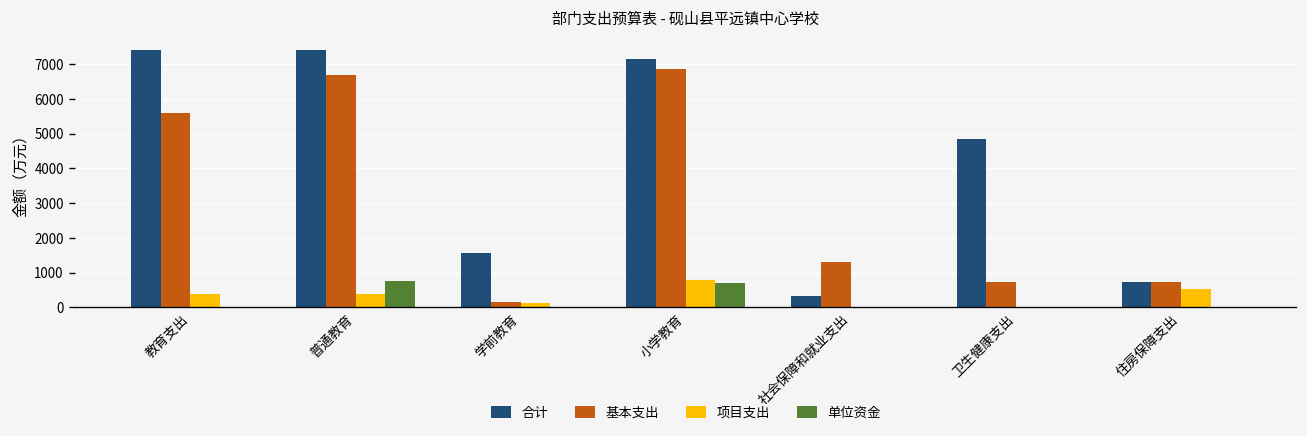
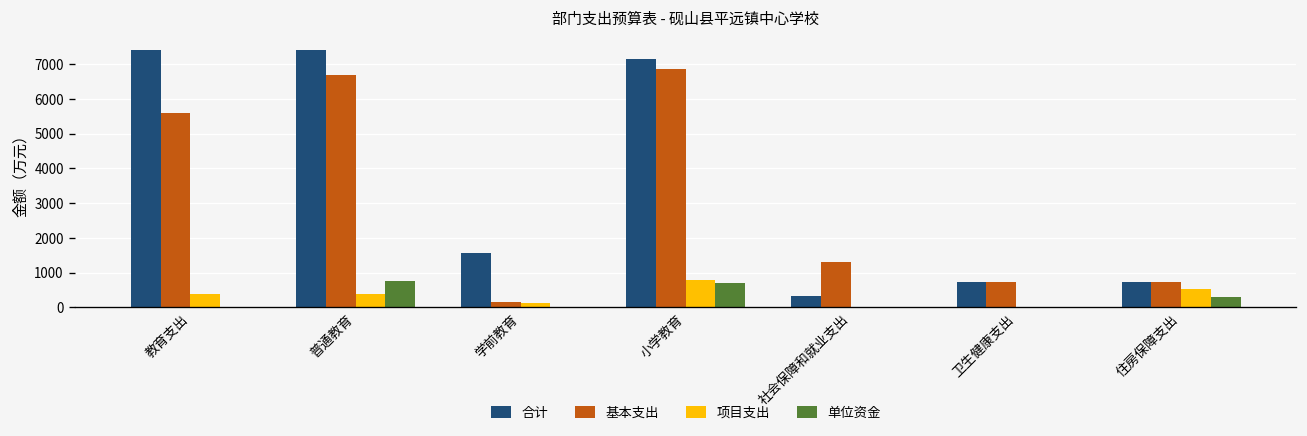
合计, 卫生健康支出: 4900 -> 700
单位资金, 住房保障支出: 0 -> 300
